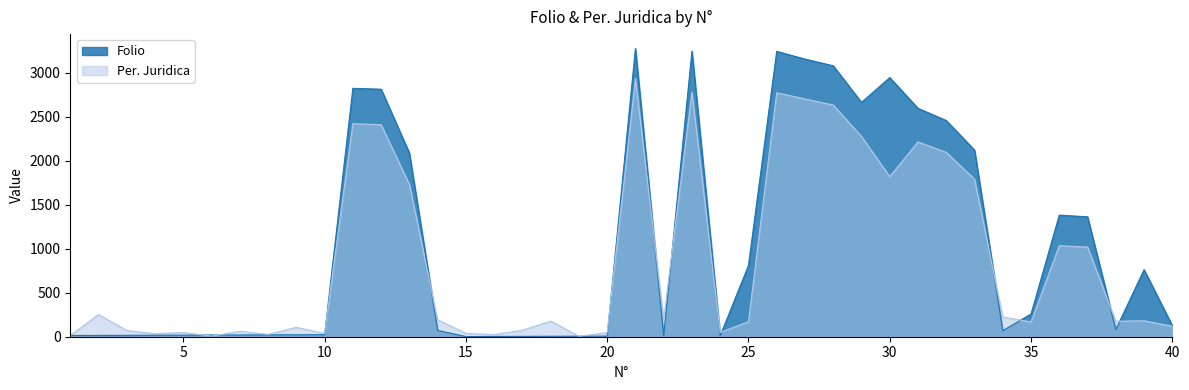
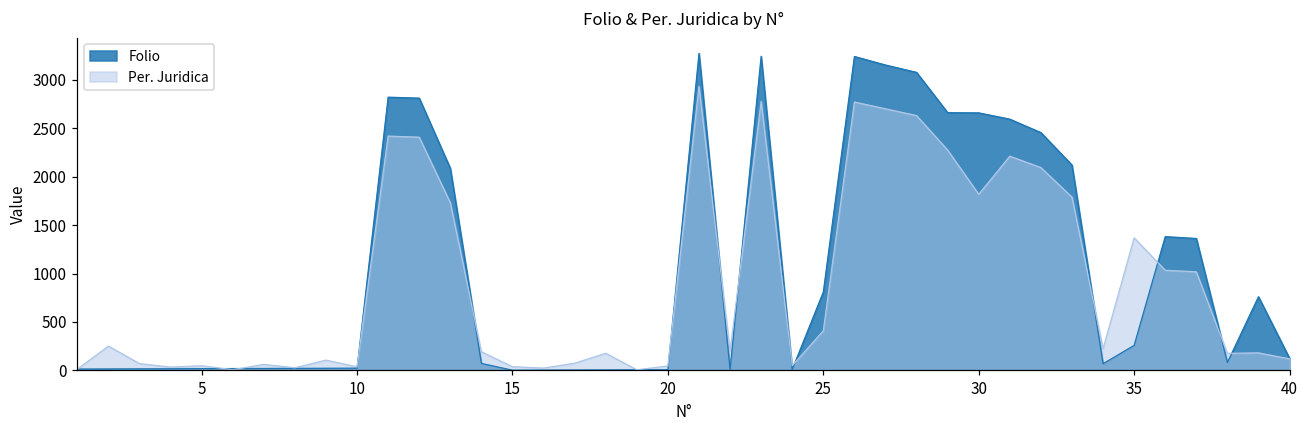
Per. Juridica, 25: 200 -> 400
Folio, 30: 2900 -> 2700
Per. Juridica, 35: 200 -> 1400
